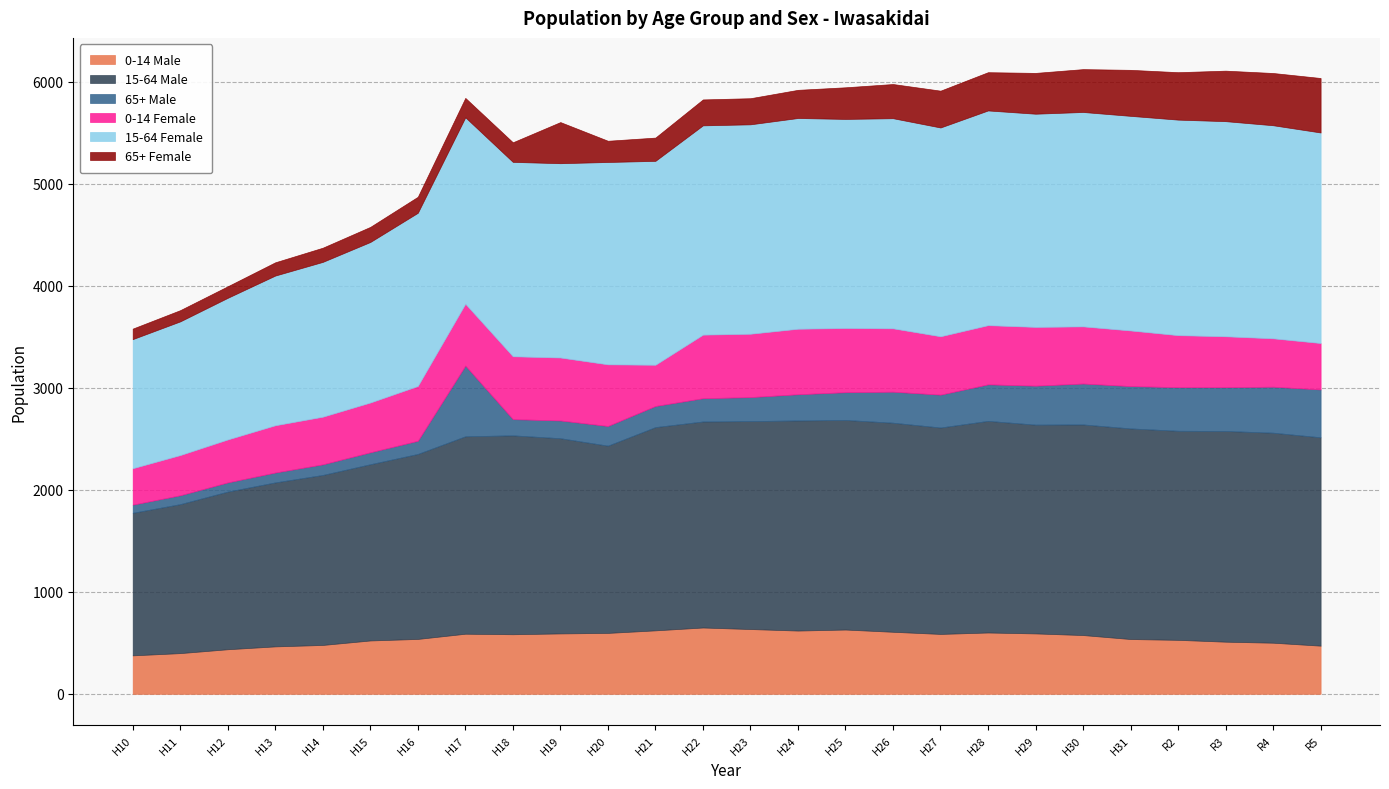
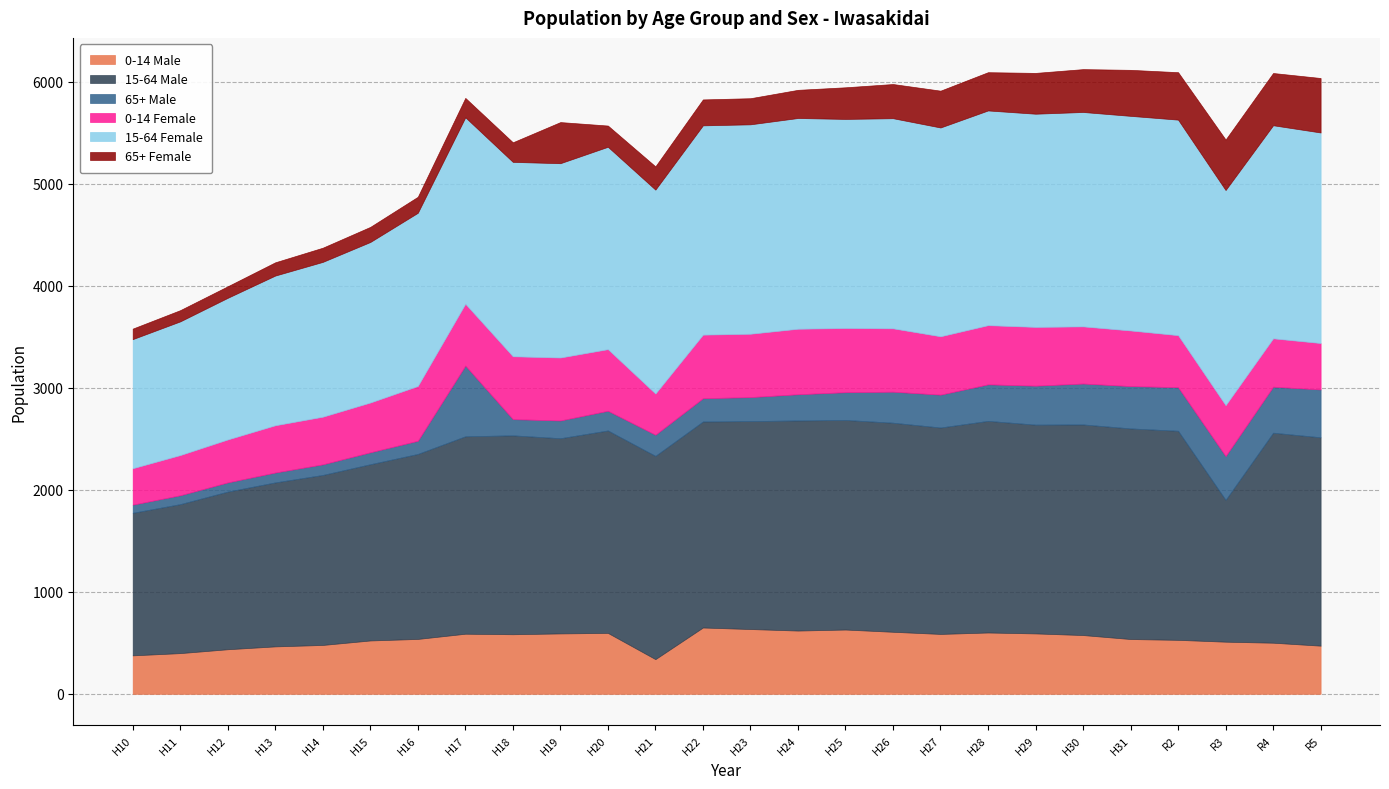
15-64 Male, H20: 1840 -> 1980
0-14 Male, H21: 620 -> 340
15-64 Male, R3: 2070 -> 1390
